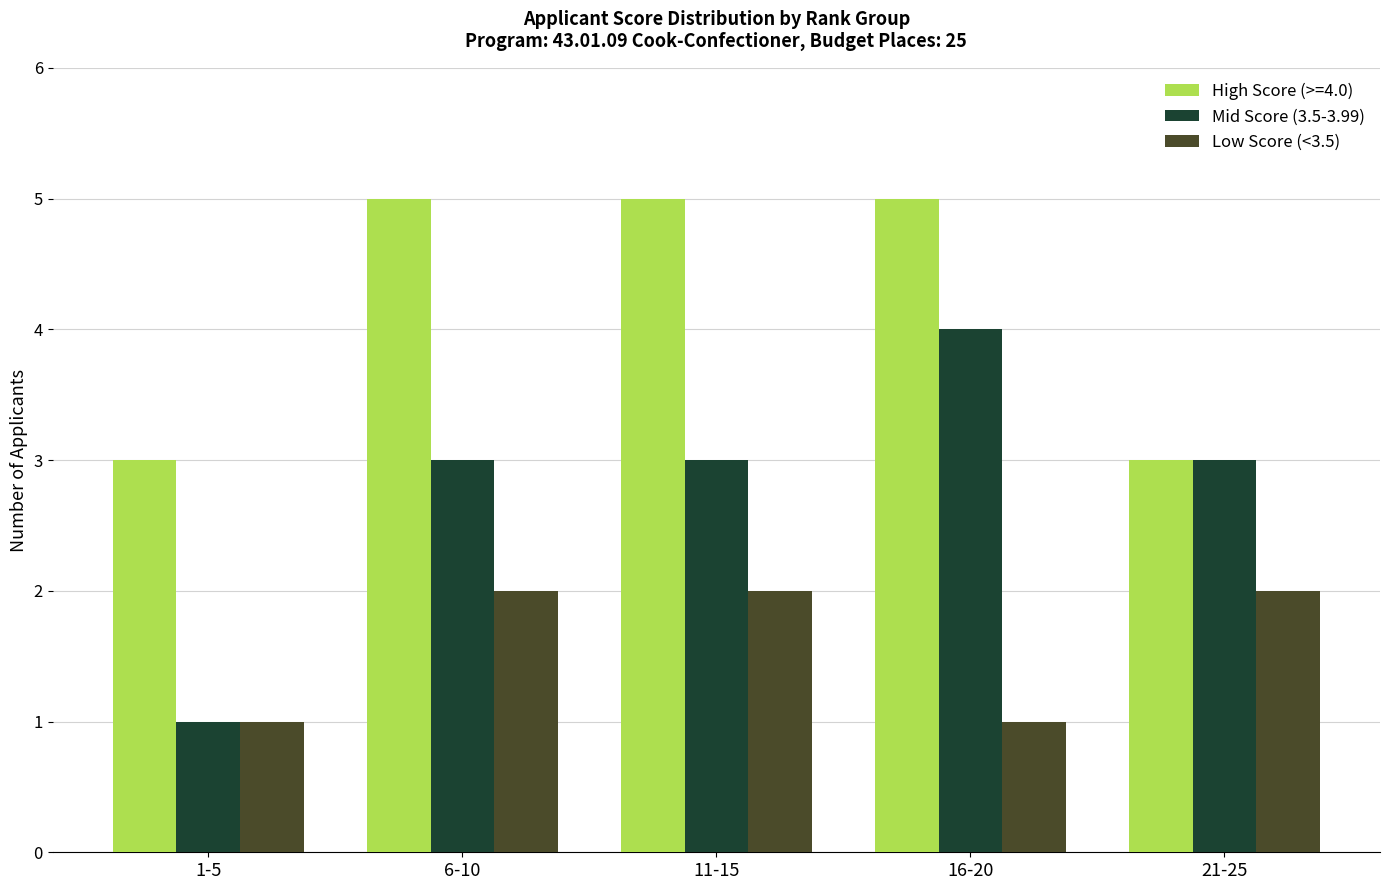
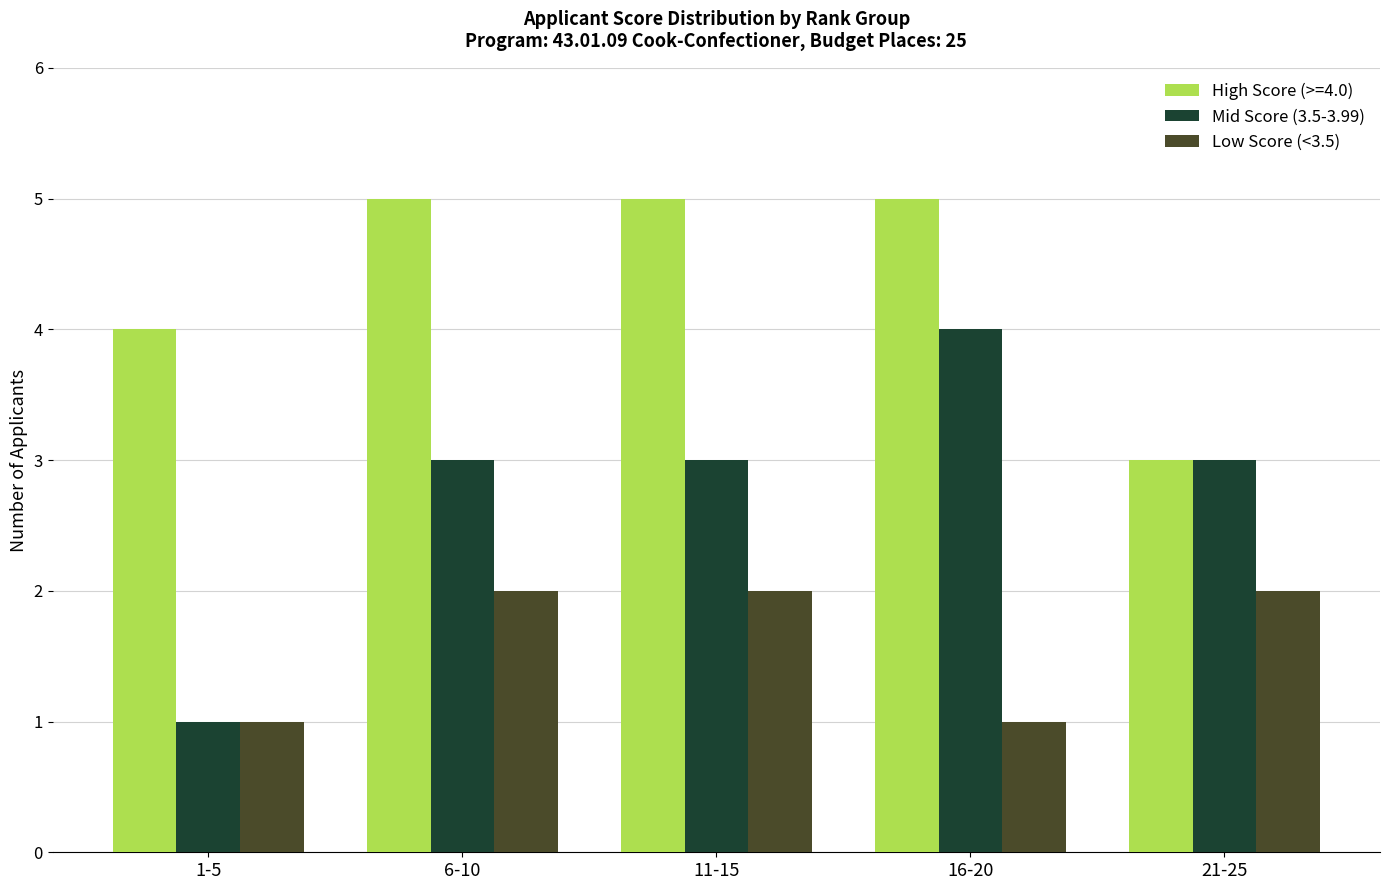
High Score (>=4.0), 1-5: 3 -> 4
